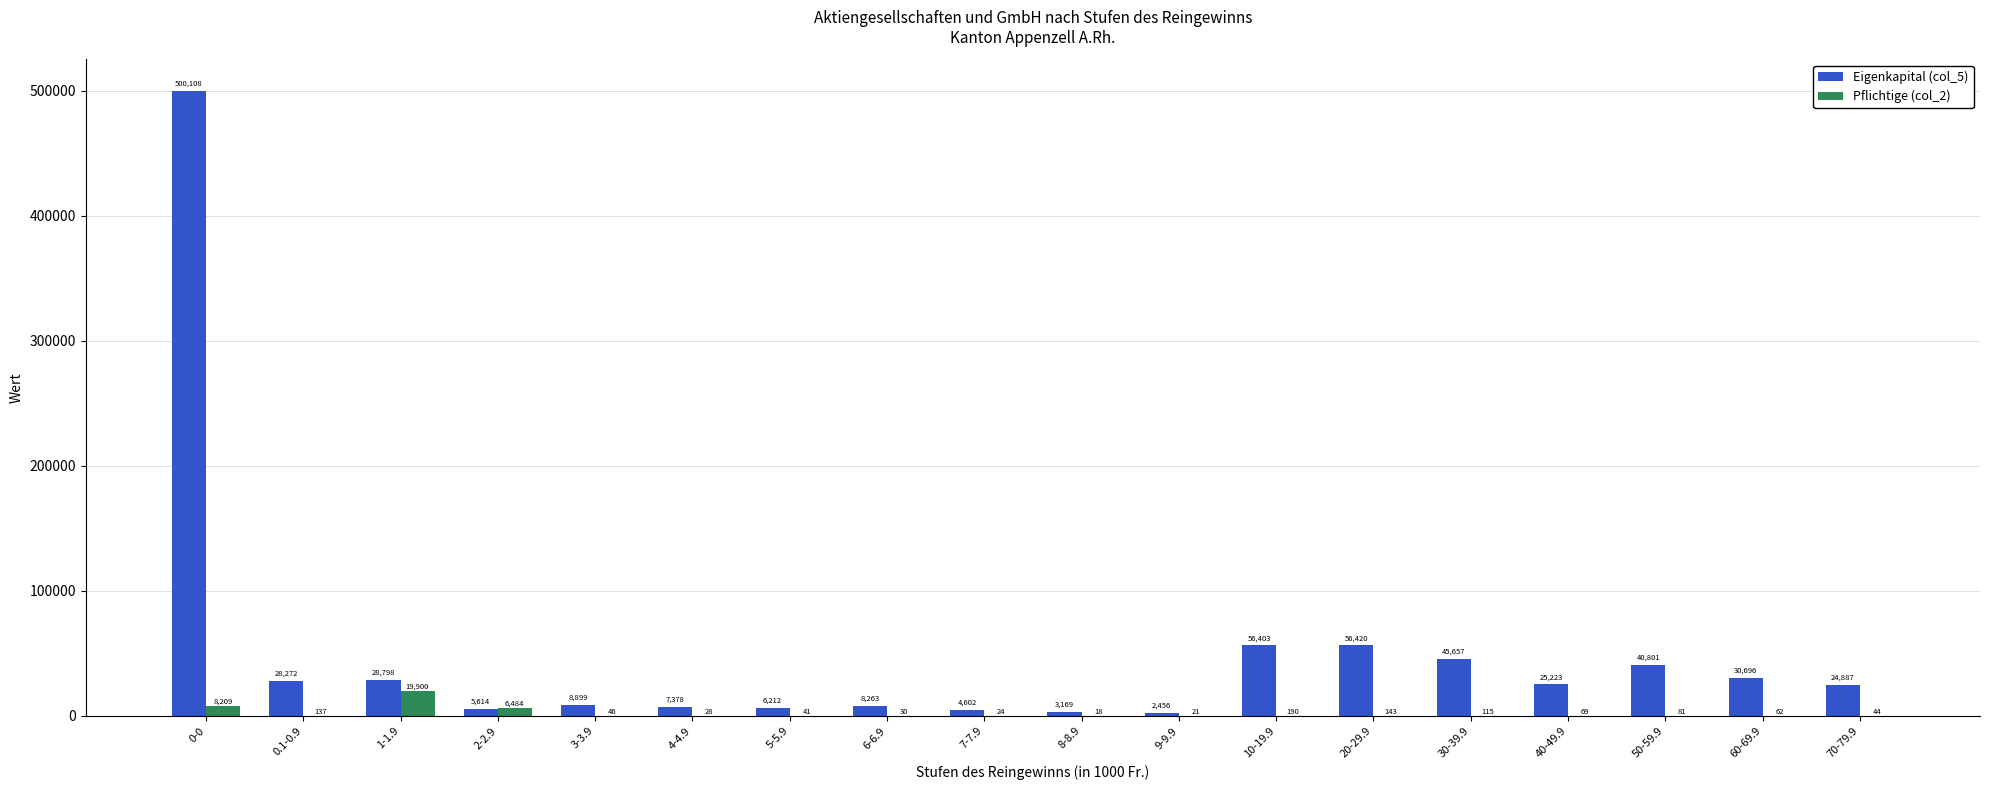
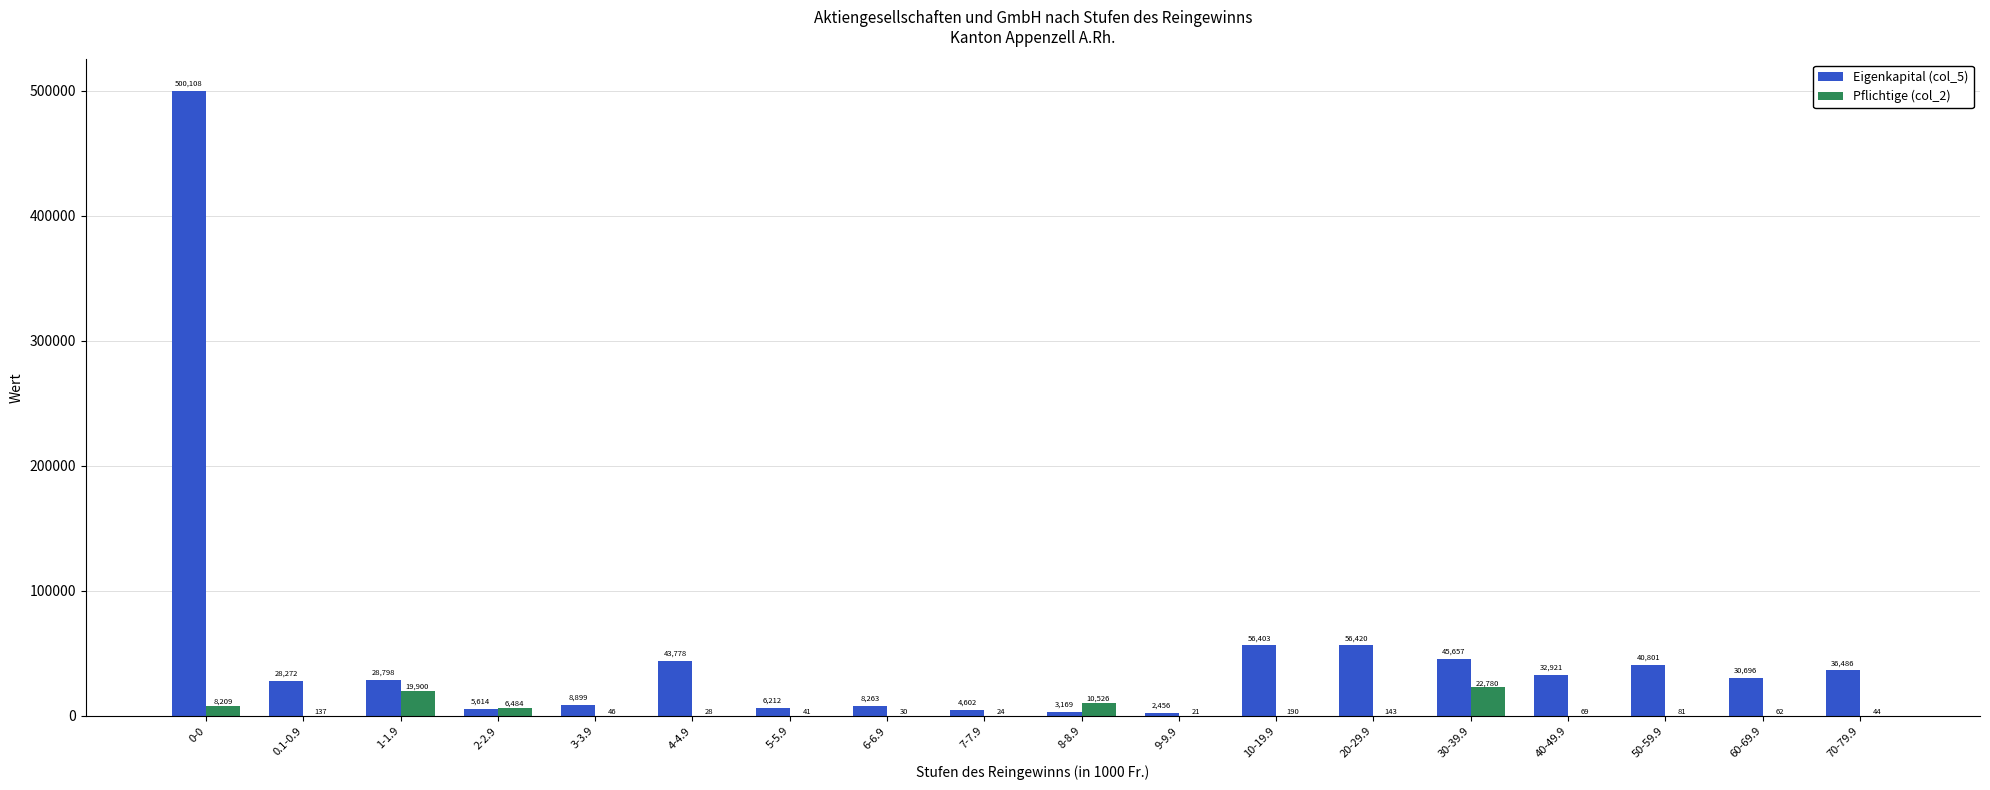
Eigenkapital (col_5), 4-4.9: 7,378 -> 43,778
Pflichtige (col_2), 8-8.9: 18 -> 10,526
Pflichtige (col_2), 30-39.9: 115 -> 22,780
Eigenkapital (col_5), 40-49.9: 25,223 -> 32,921
Eigenkapital (col_5), 70-79.9: 24,887 -> 36,486
